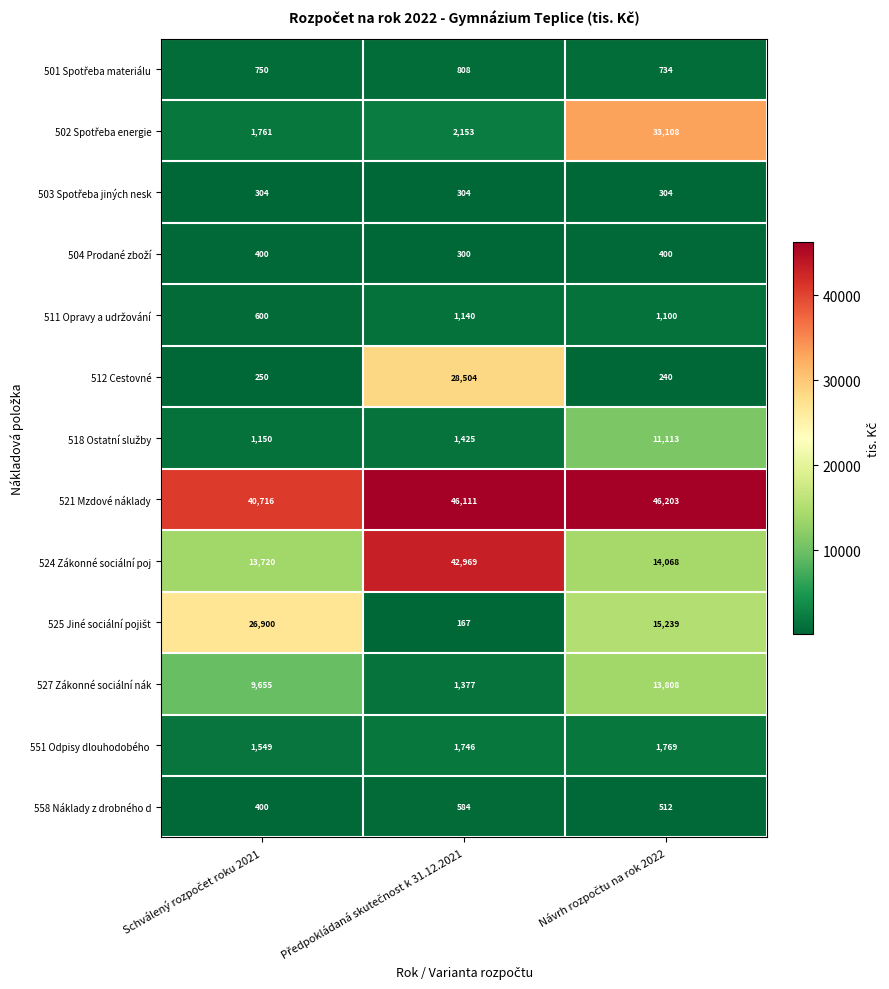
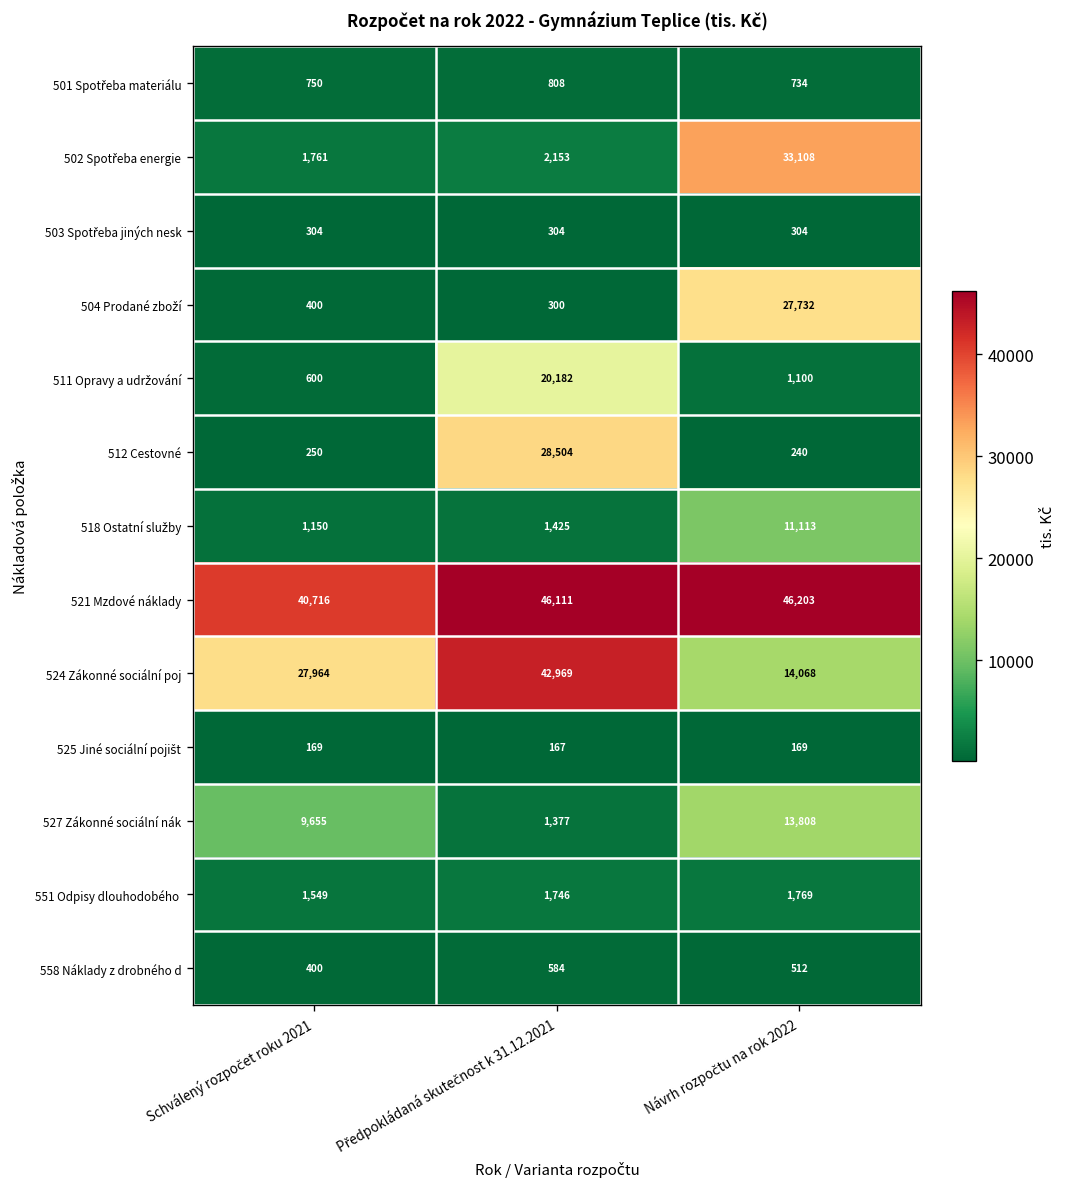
504 Prodané zboží, Návrh rozpočtu na rok 2022: 400 -> 27,732
511 Opravy a udržování, Předpokládaná skutečnost k 31.12.2021: 1,140 -> 20,182
524 Zákonné sociální poj, Schválený rozpočet roku 2021: 13,720 -> 27,964
525 Jiné sociální pojišt, Schválený rozpočet roku 2021: 26,900 -> 169
525 Jiné sociální pojišt, Návrh rozpočtu na rok 2022: 15,239 -> 169
